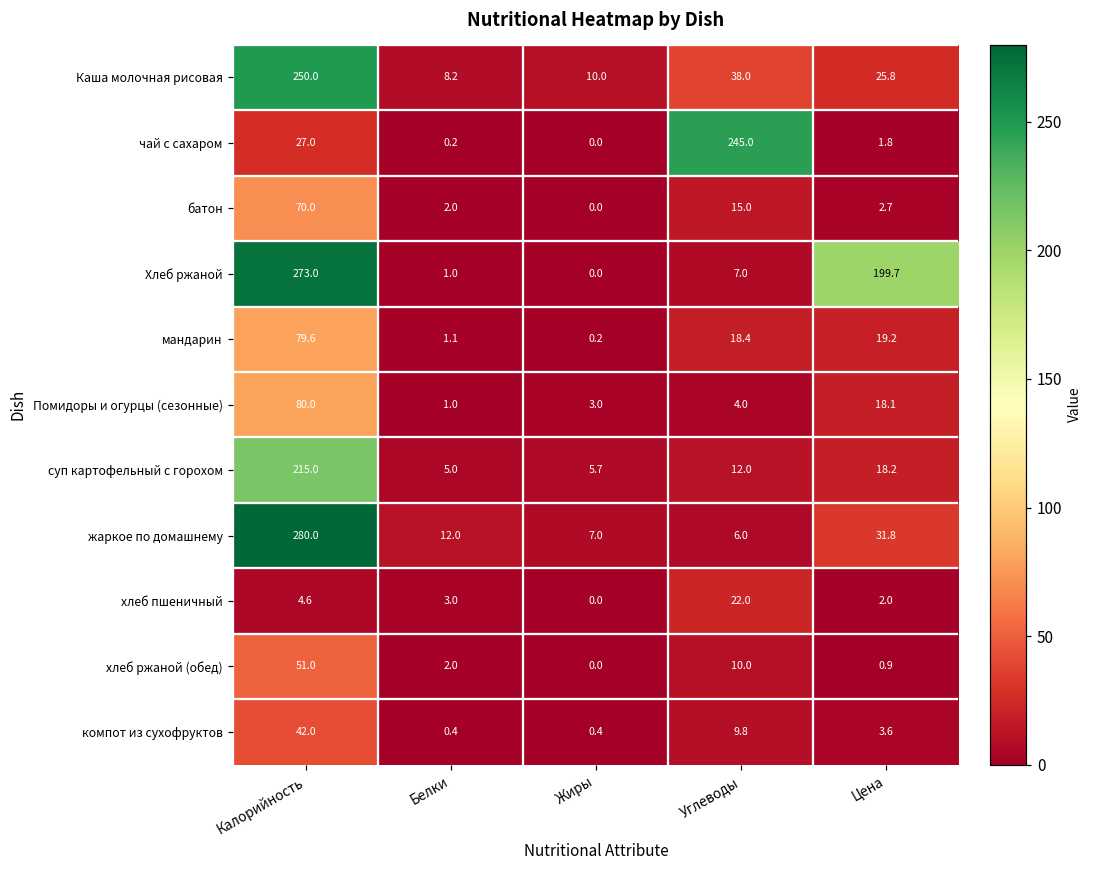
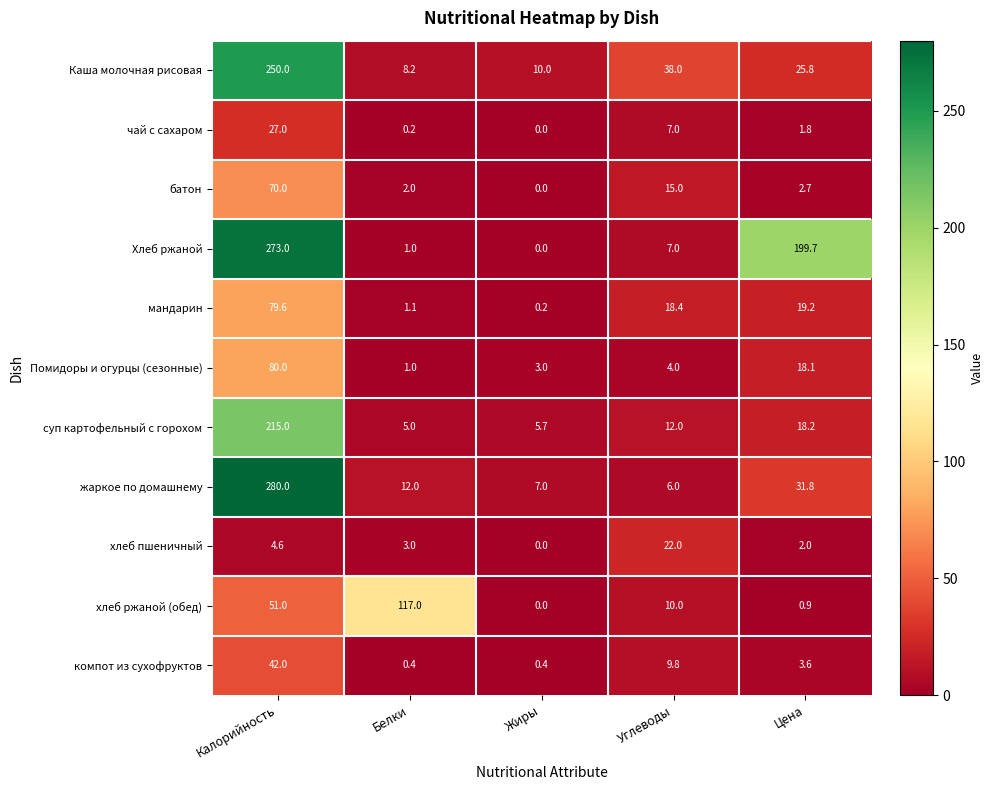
чай с сахаром, Углеводы: 245.0 -> 7.0
хлеб ржаной (обед), Белки: 2.0 -> 117.0
